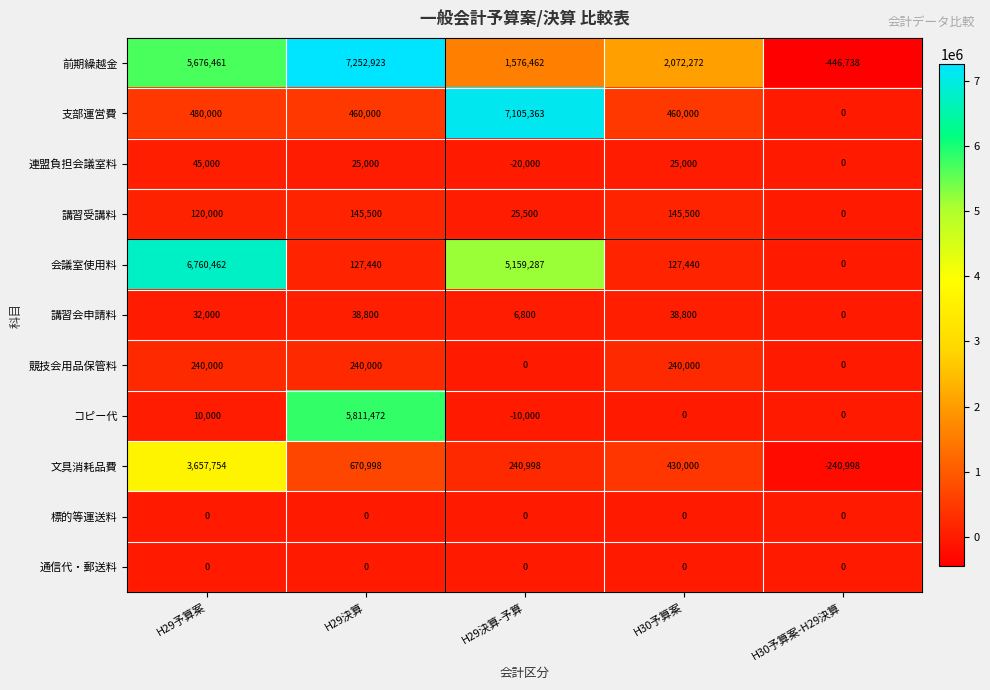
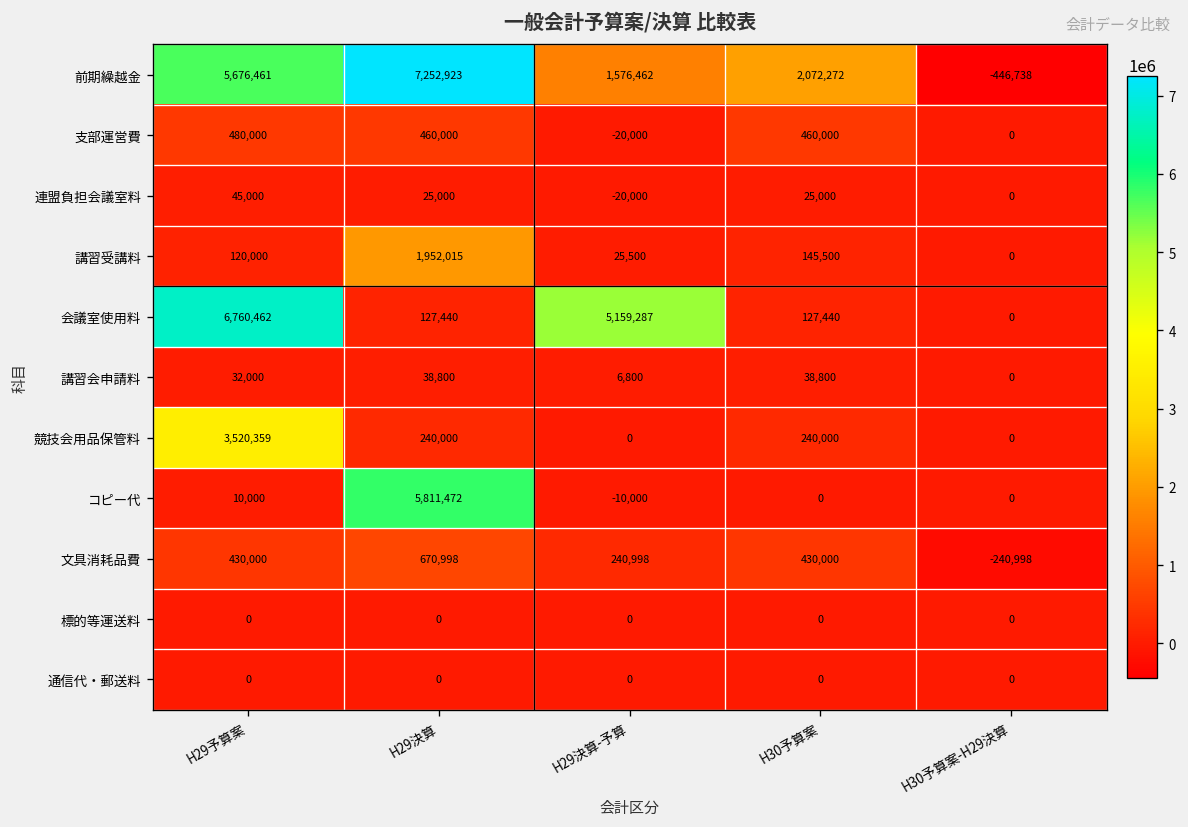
支部運営費, H29決算-予算: 7,105,363 -> -20,000
講習受講料, H29決算: 145,500 -> 1,952,015
競技会用品保管料, H29予算案: 240,000 -> 3,520,359
文具消耗品費, H29予算案: 3,657,754 -> 430,000
